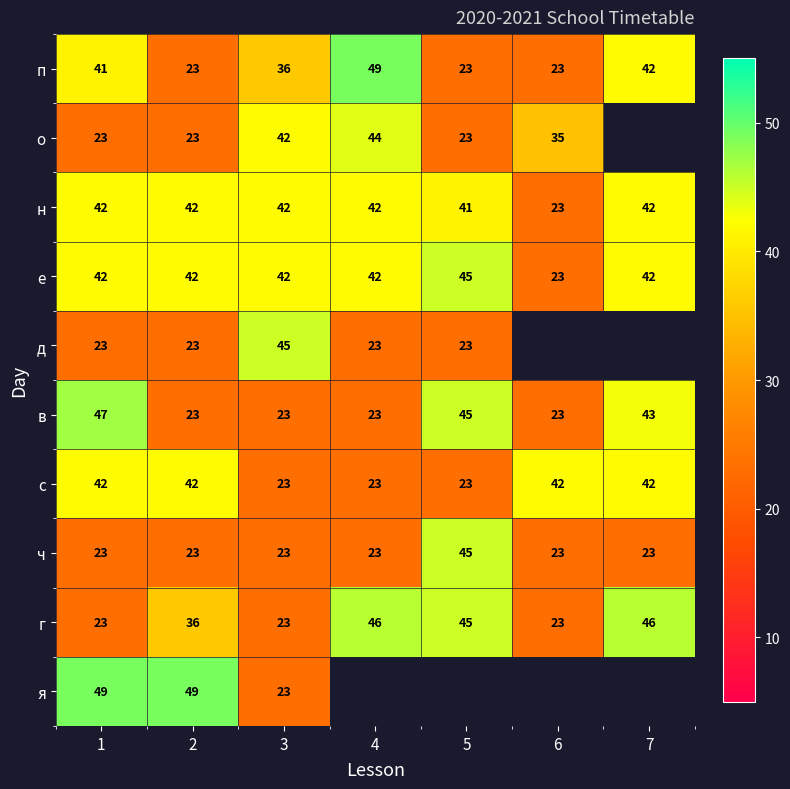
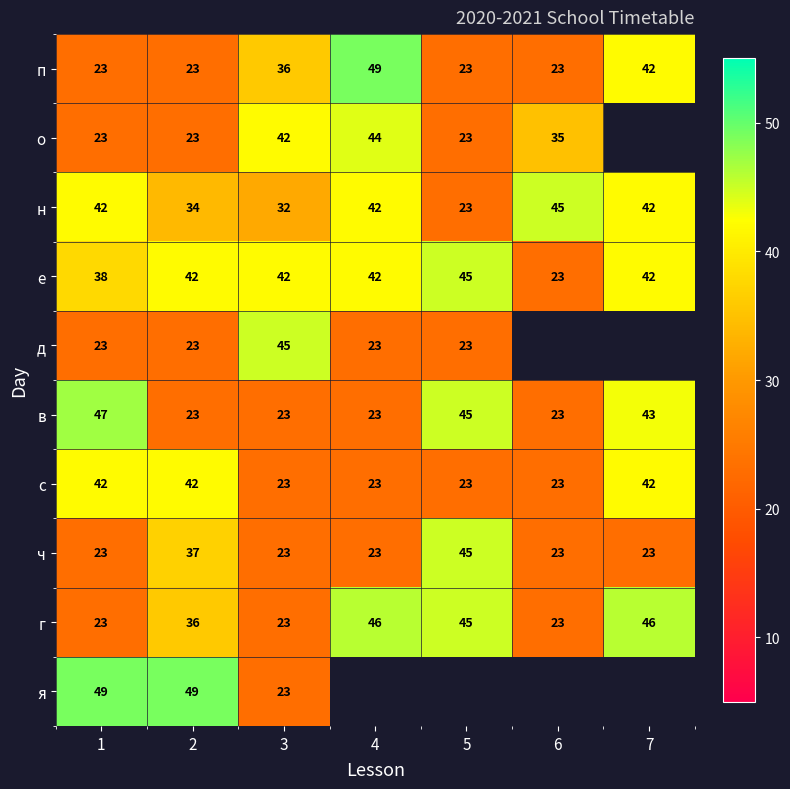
п, 1: 41 -> 23
н, 2: 42 -> 34
н, 3: 42 -> 32
н, 5: 41 -> 23
н, 6: 23 -> 45
е, 1: 42 -> 38
с, 6: 42 -> 23
ч, 2: 23 -> 37
